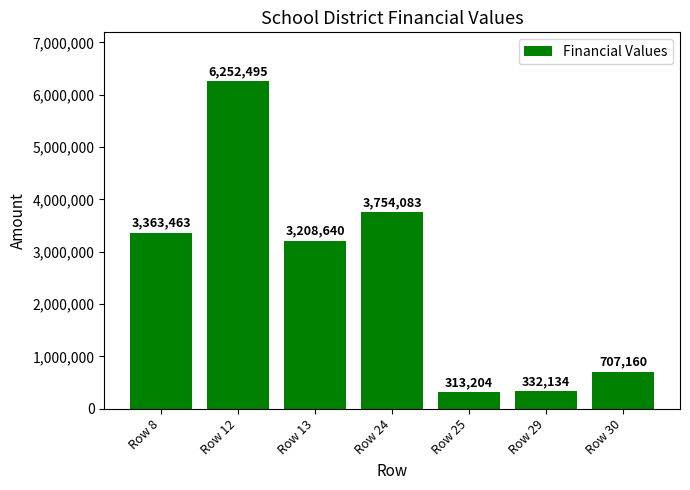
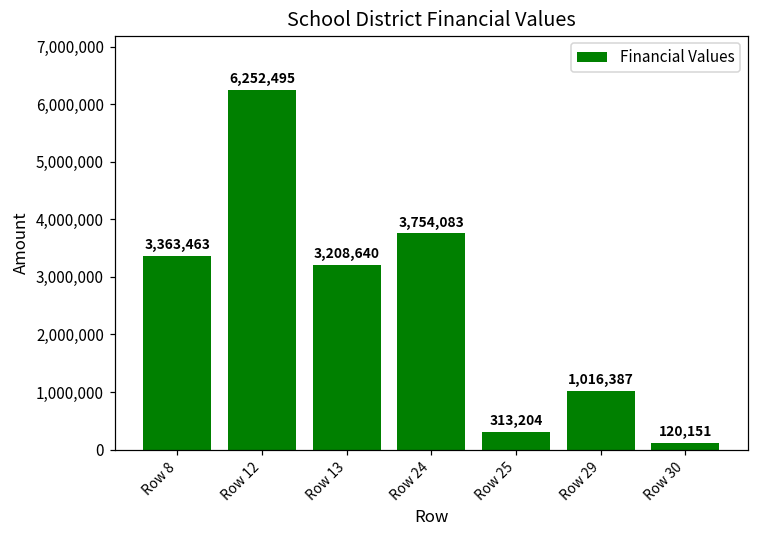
Row 29: 332,134 -> 1,016,387
Row 30: 707,160 -> 120,151
